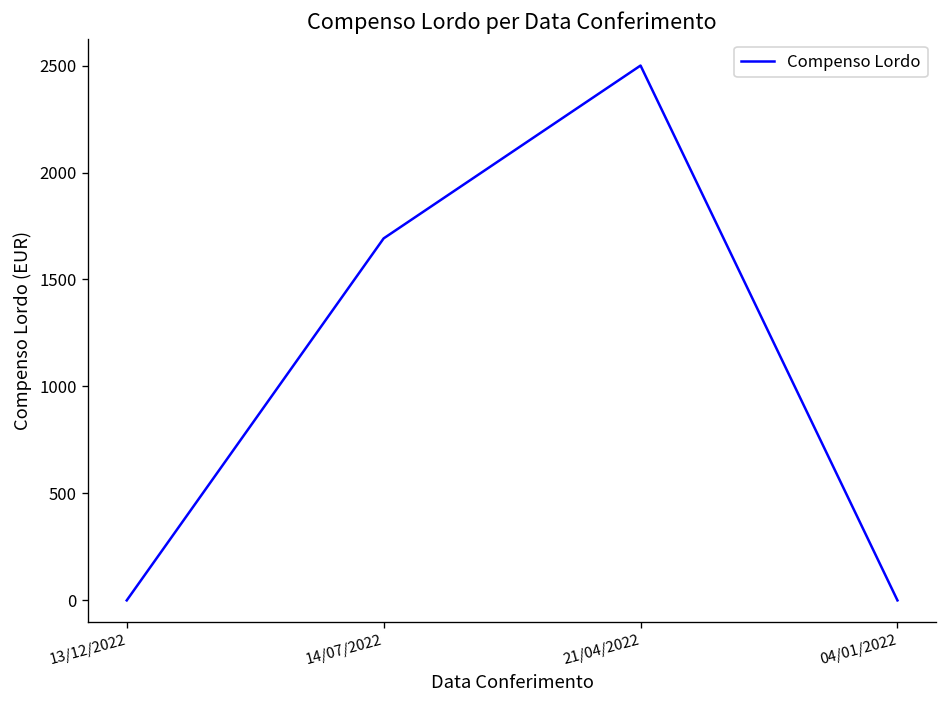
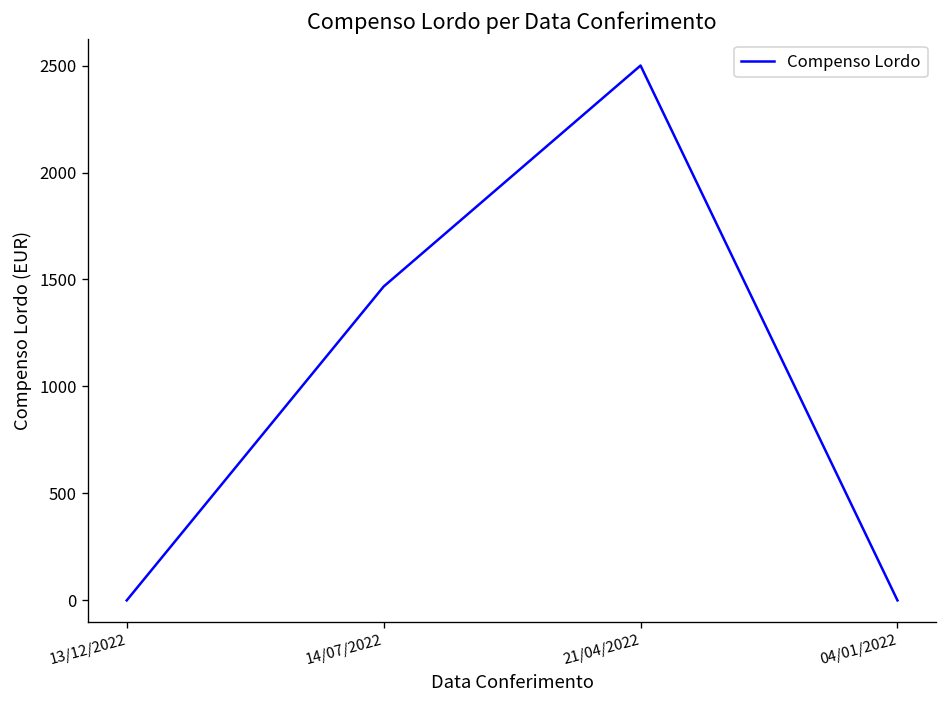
14/07/2022: 1690 -> 1470
